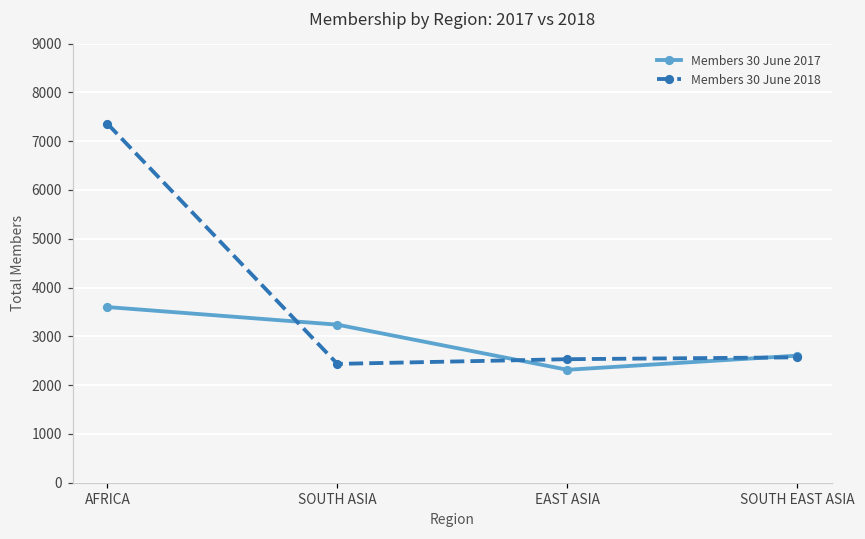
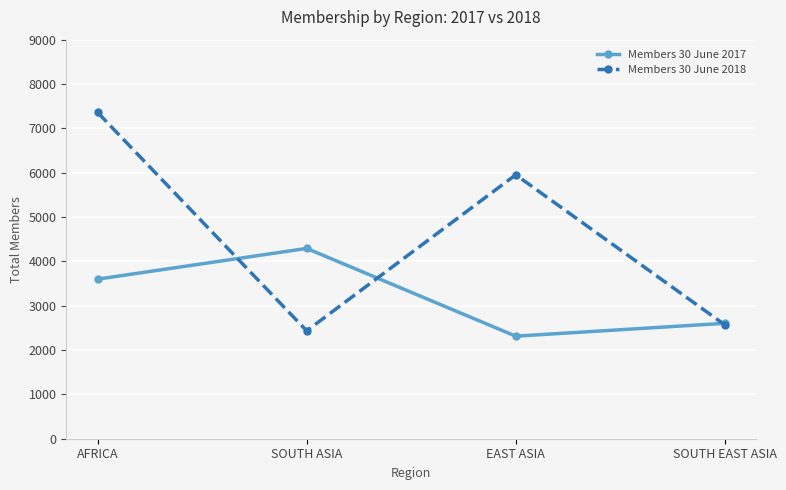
Members 30 June 2017, SOUTH ASIA: 3200 -> 4300
Members 30 June 2018, EAST ASIA: 2500 -> 6000
